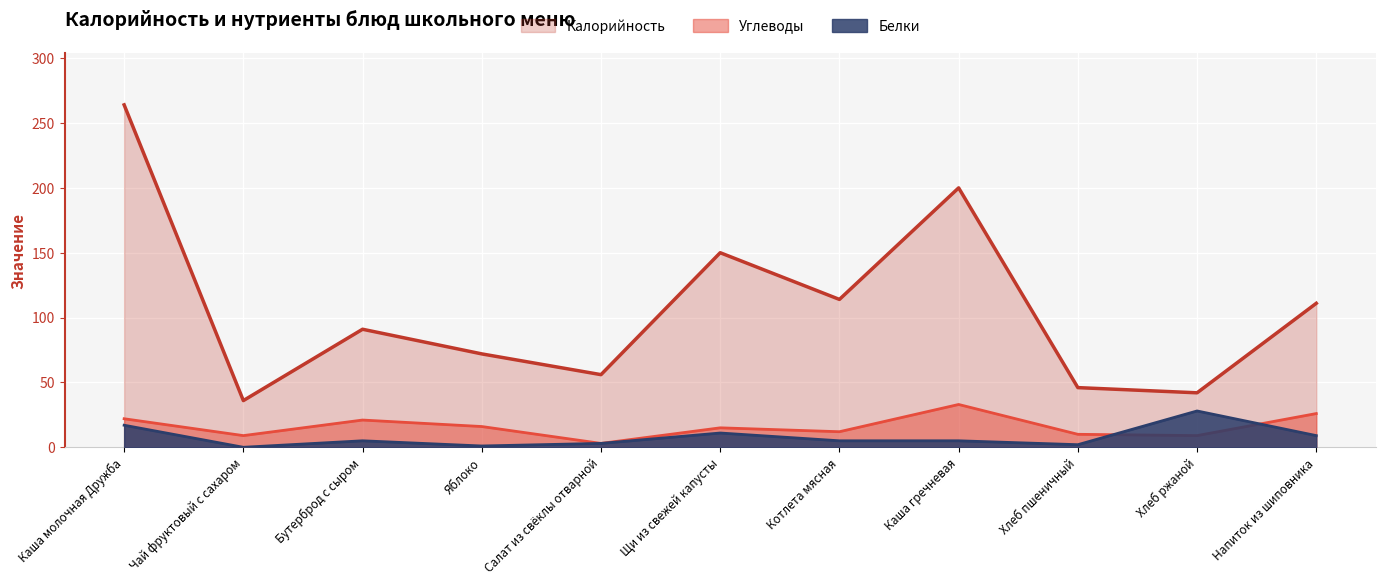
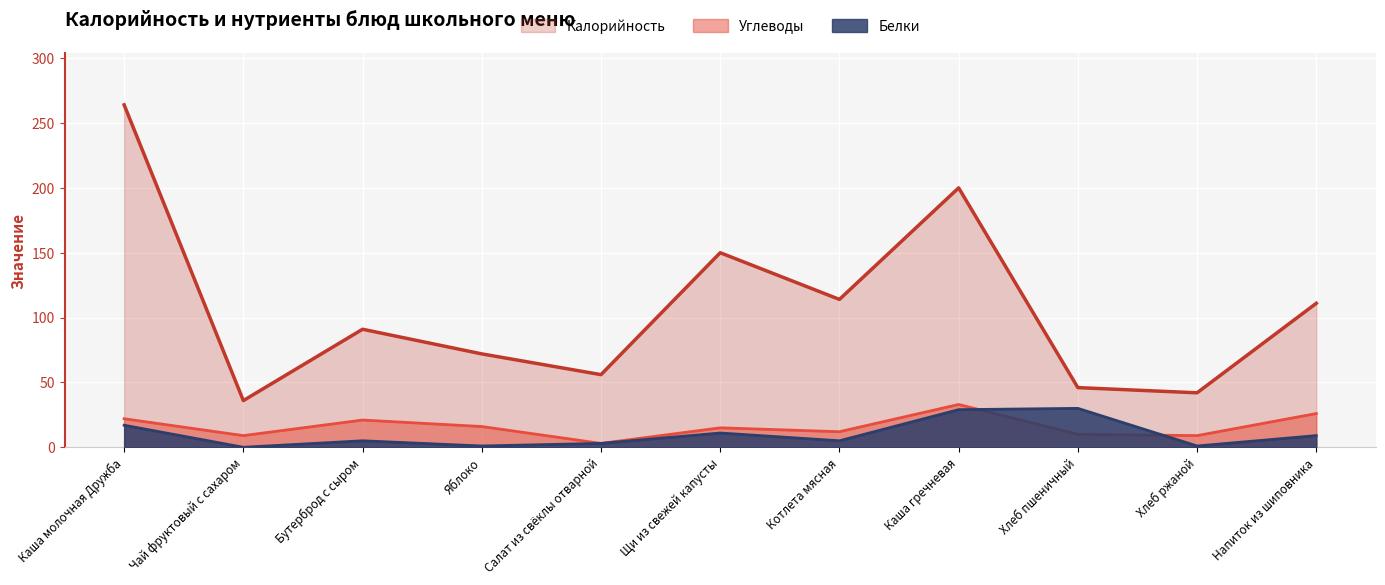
Белки, Каша гречневая: 5 -> 29
Белки, Хлеб пшеничный: 2 -> 30
Белки, Хлеб ржаной: 28 -> 1
